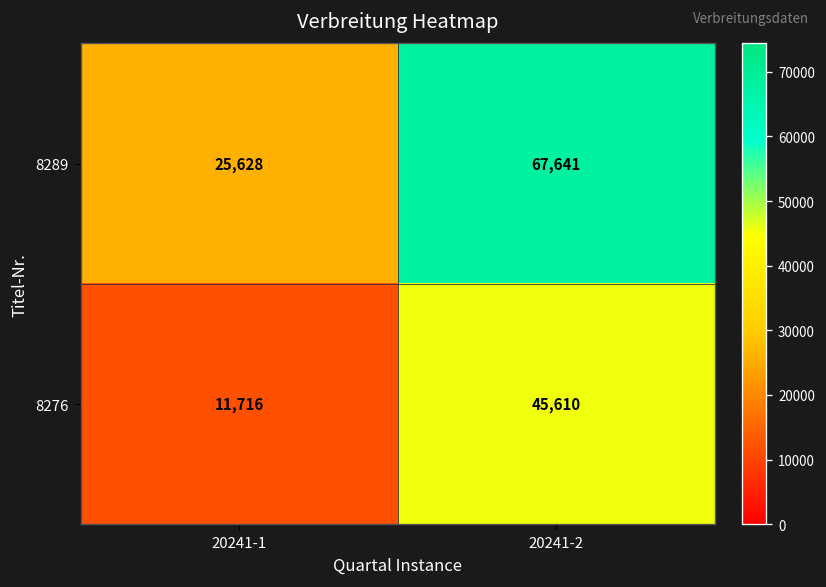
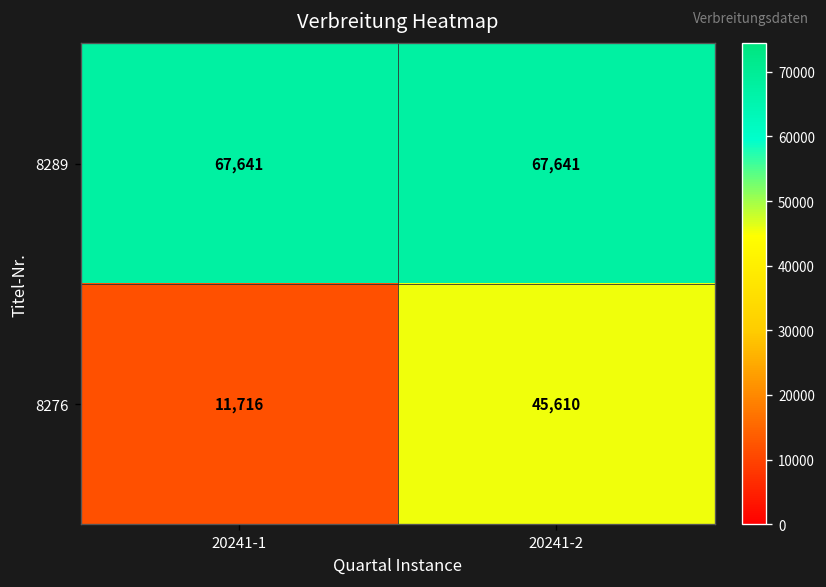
8289, 20241-1: 25,628 -> 67,641
